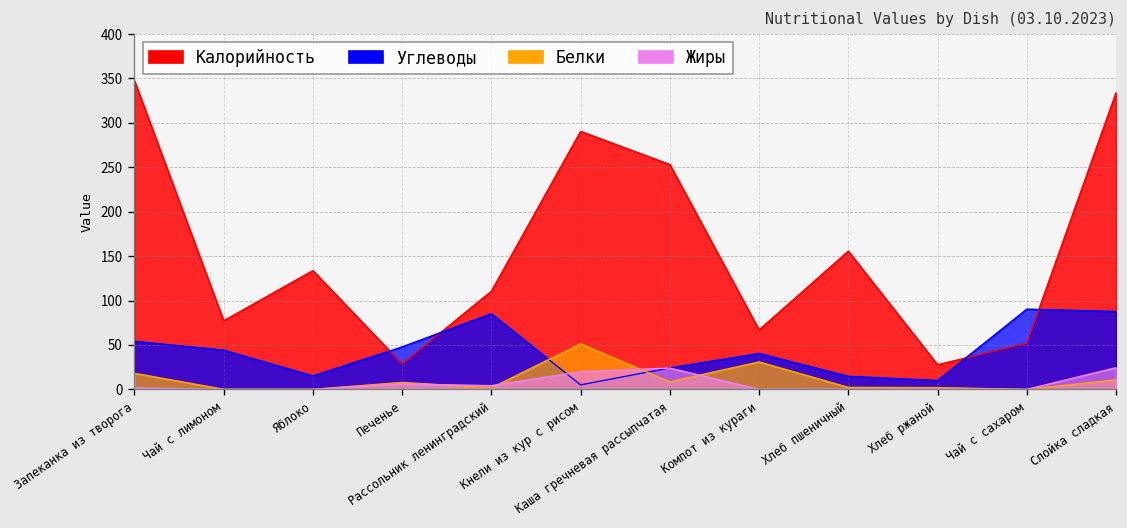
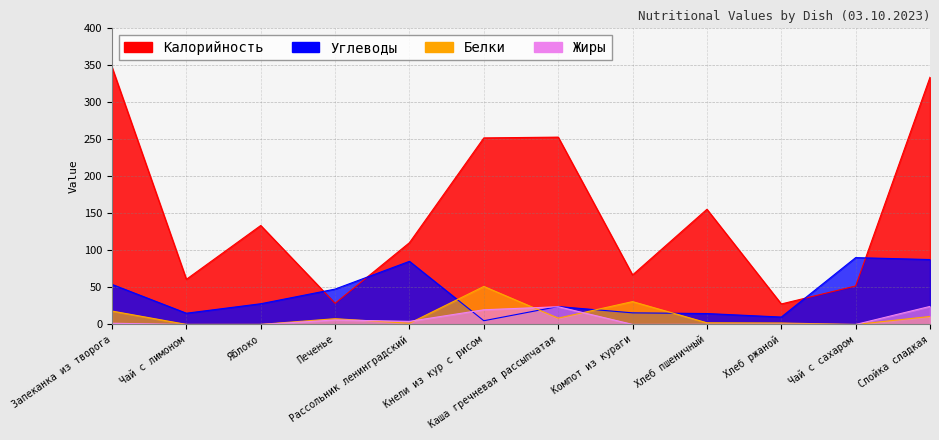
Калорийность, Чай с лимоном: 80 -> 60
Углеводы, Чай с лимоном: 40 -> 20
Углеводы, Яблоко: 20 -> 30
Калорийность, Кнели из кур с рисом: 290 -> 250
Углеводы, Компот из кураги: 40 -> 20
